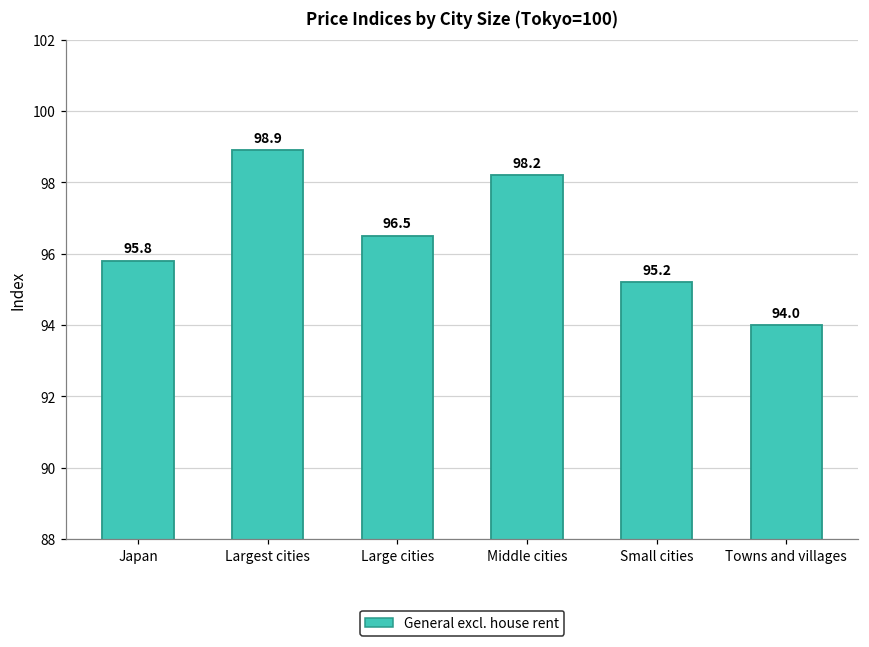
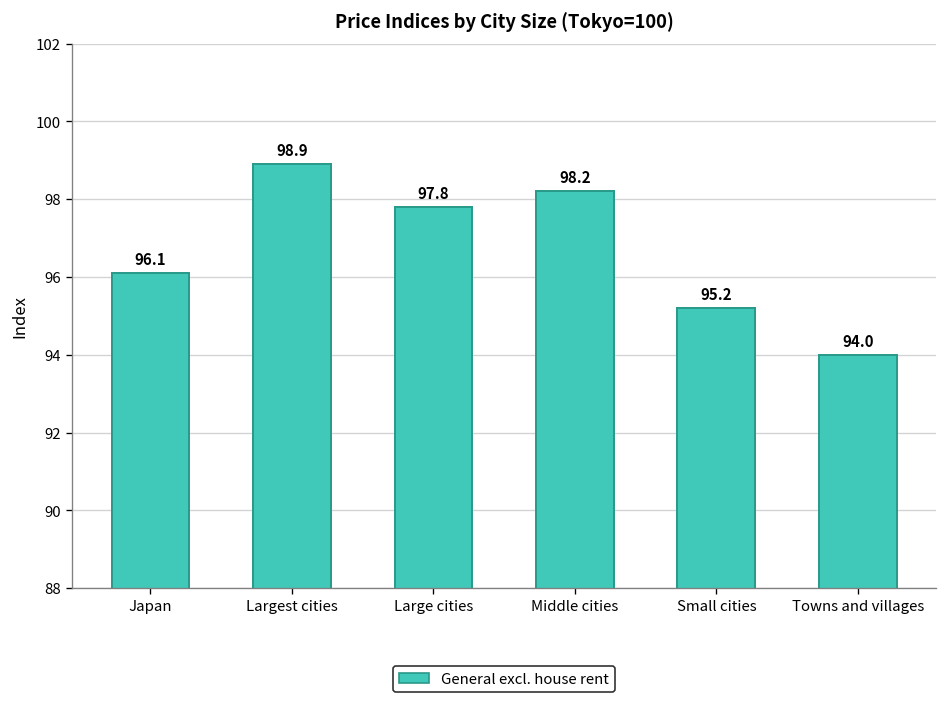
Japan: 95.8 -> 96.1
Large cities: 96.5 -> 97.8
